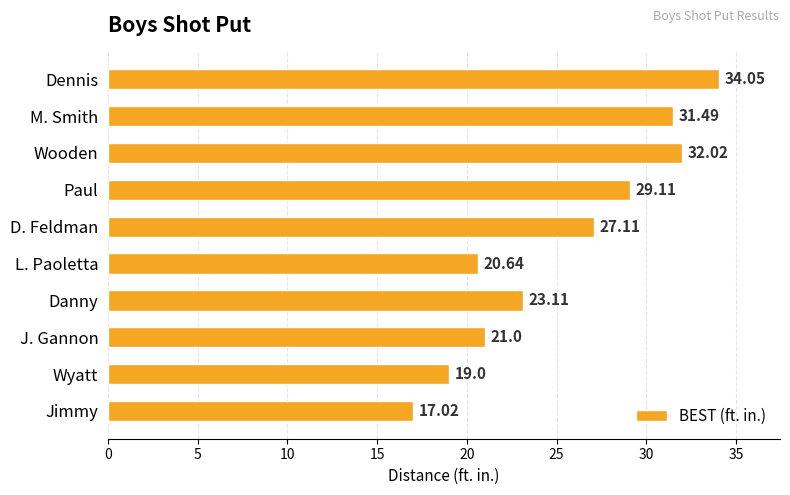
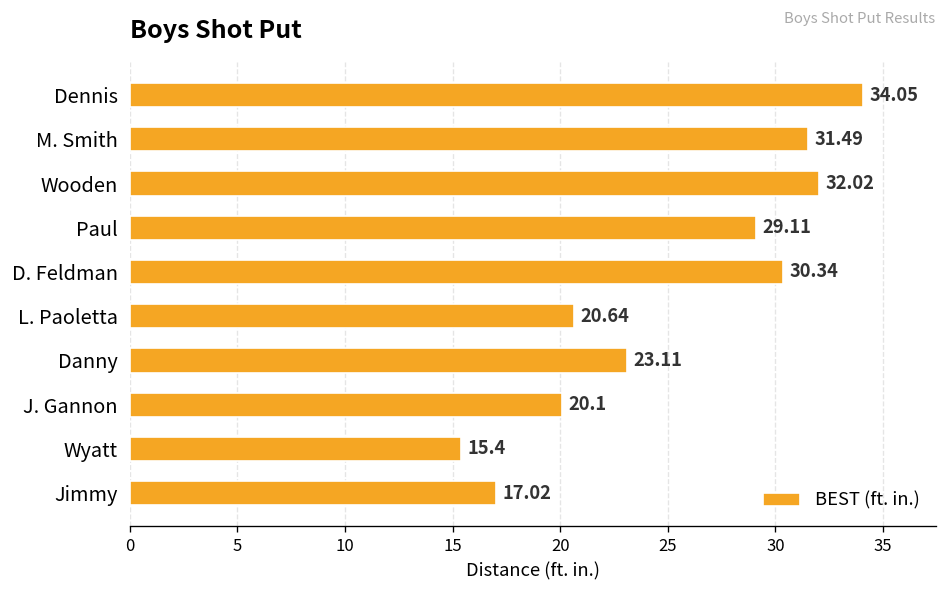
D. Feldman: 27.11 -> 30.34
J. Gannon: 21.0 -> 20.1
Wyatt: 19.0 -> 15.4
